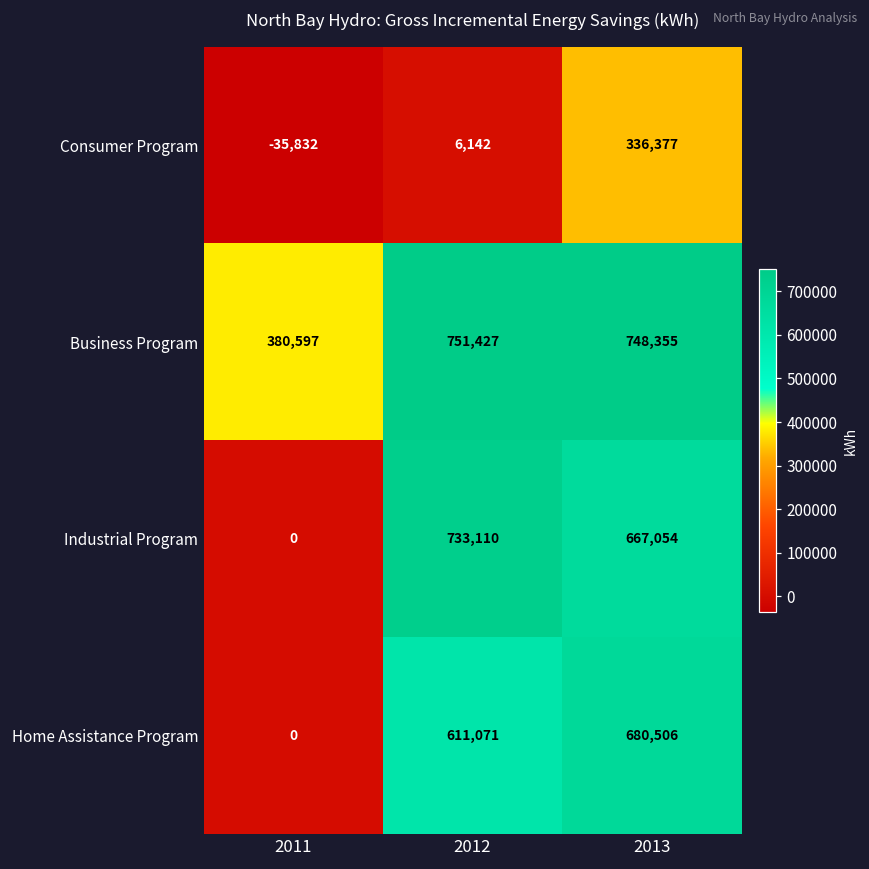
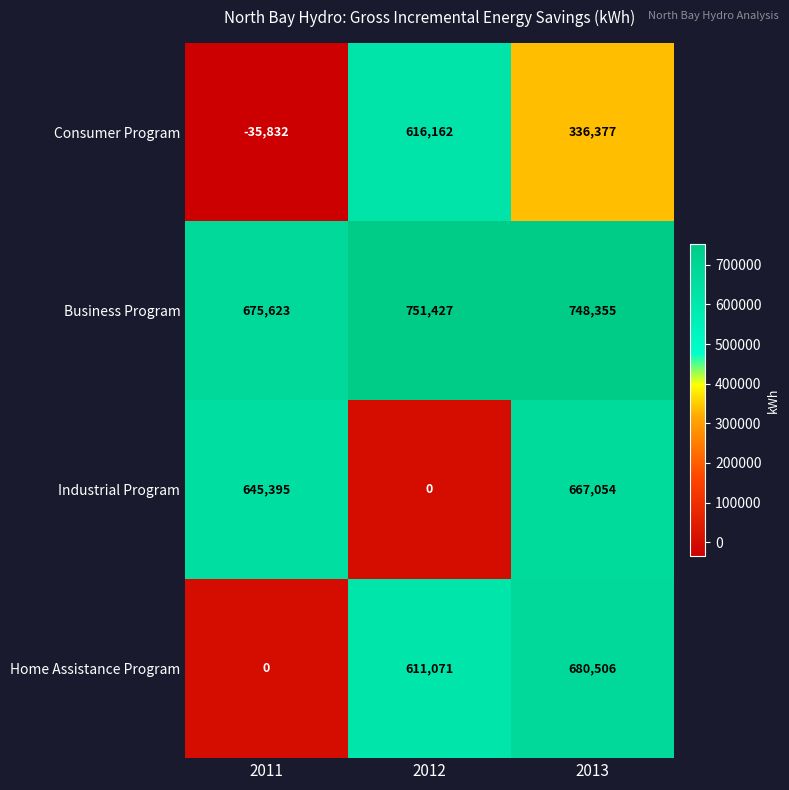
Consumer Program, 2012: 6,142 -> 616,162
Business Program, 2011: 380,597 -> 675,623
Industrial Program, 2011: 0 -> 645,395
Industrial Program, 2012: 733,110 -> 0
